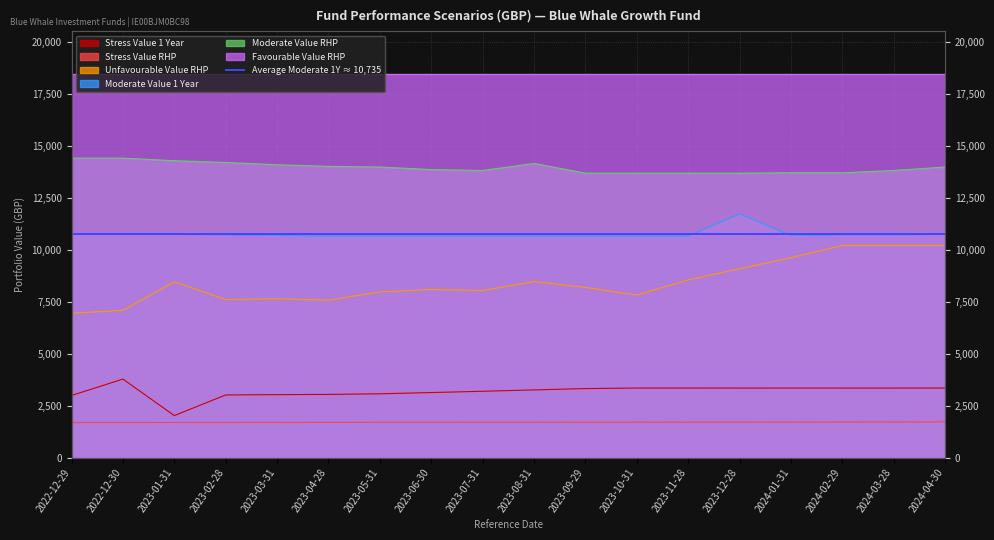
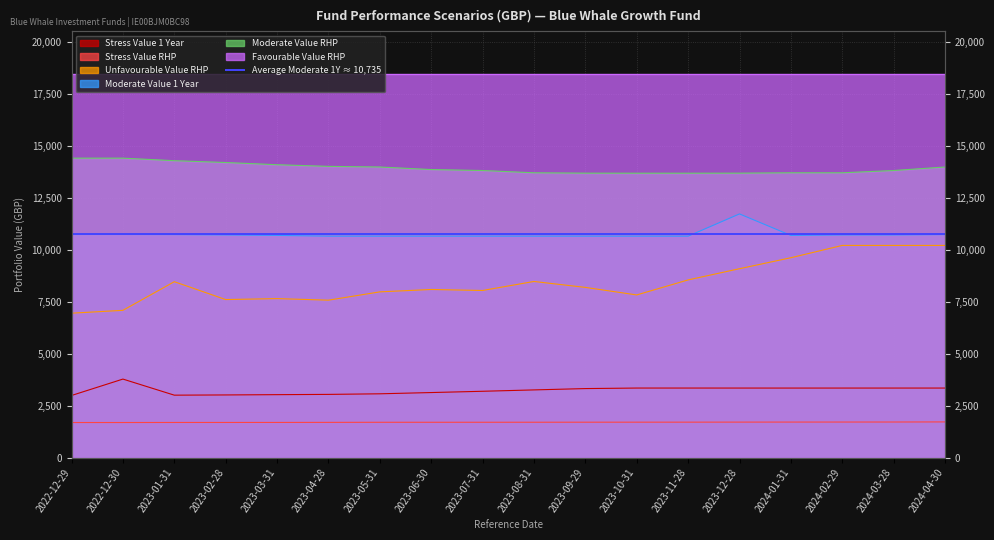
Stress Value 1 Year, 2023-01-31: 2,000 -> 3,000
Moderate Value RHP, 2023-08-31: 14,100 -> 13,700
